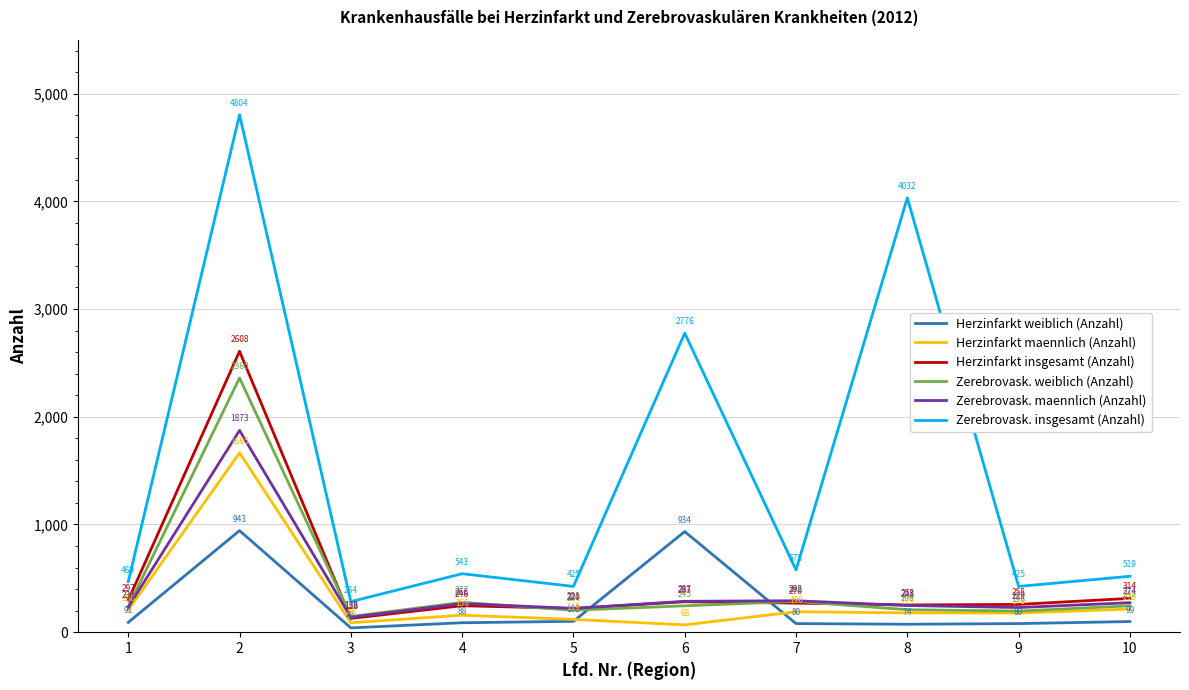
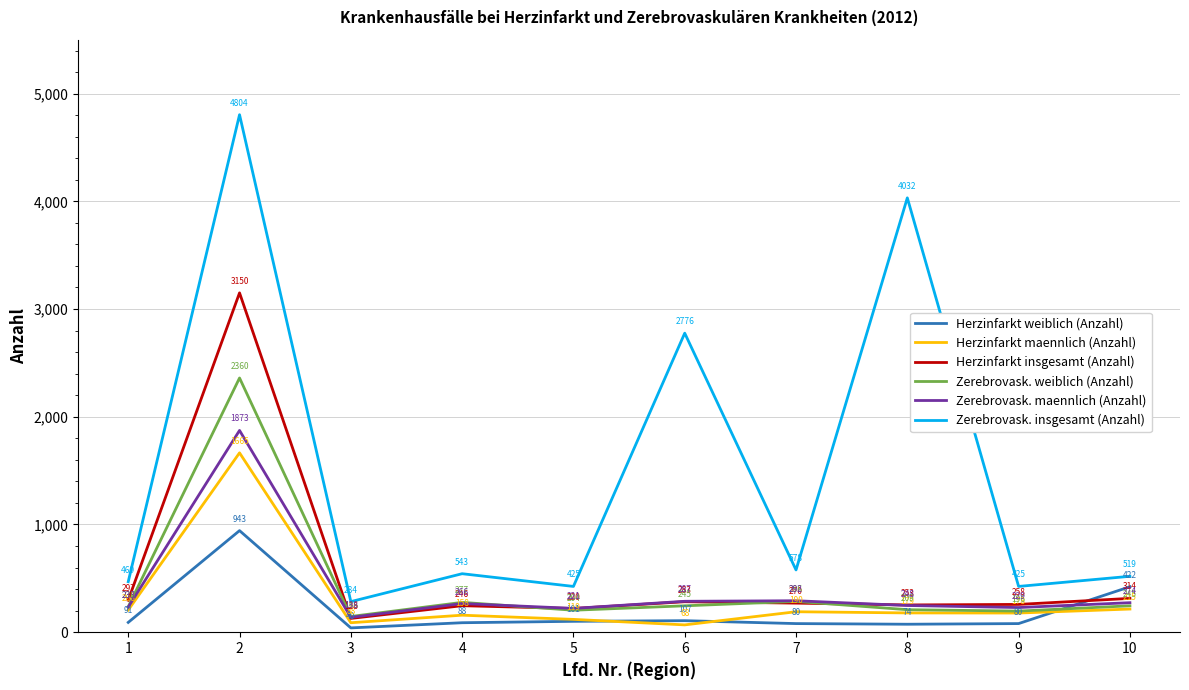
Herzinfarkt insgesamt (Anzahl), 2: 2608 -> 3150
Herzinfarkt weiblich (Anzahl), 6: 934 -> 107
Herzinfarkt weiblich (Anzahl), 10: 99 -> 422
